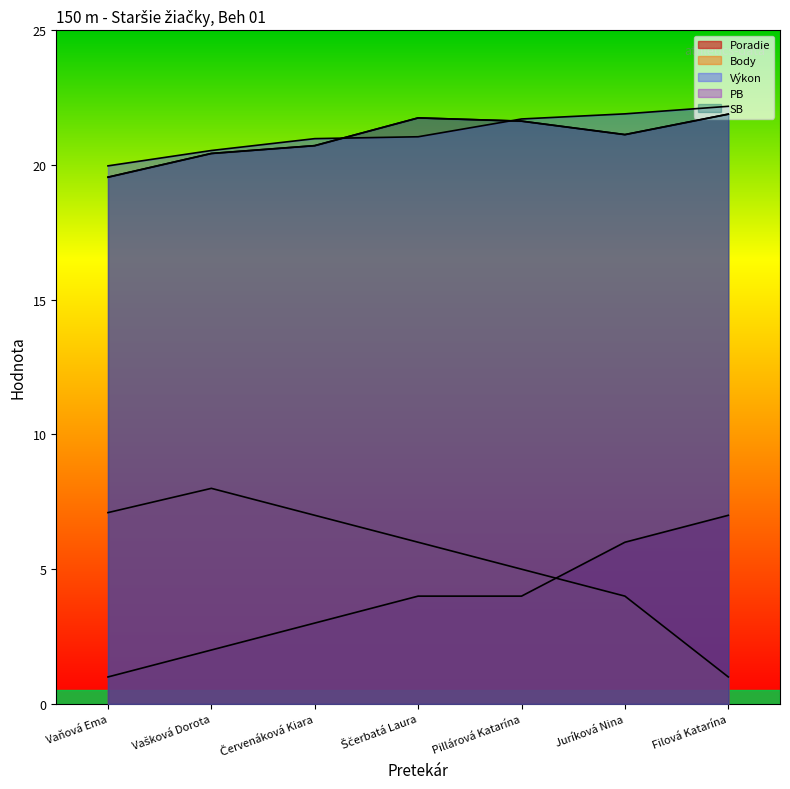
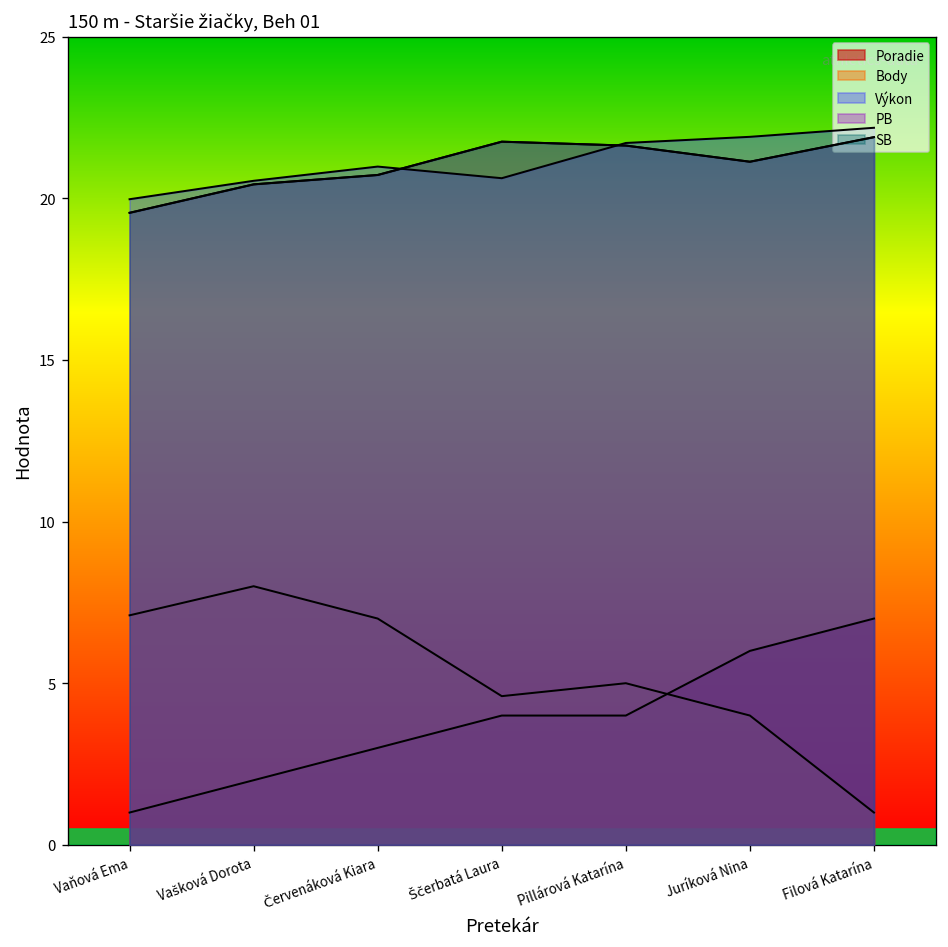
Body, Ščerbatá Laura: 6.0 -> 4.6
Výkon, Ščerbatá Laura: 21.1 -> 20.6
